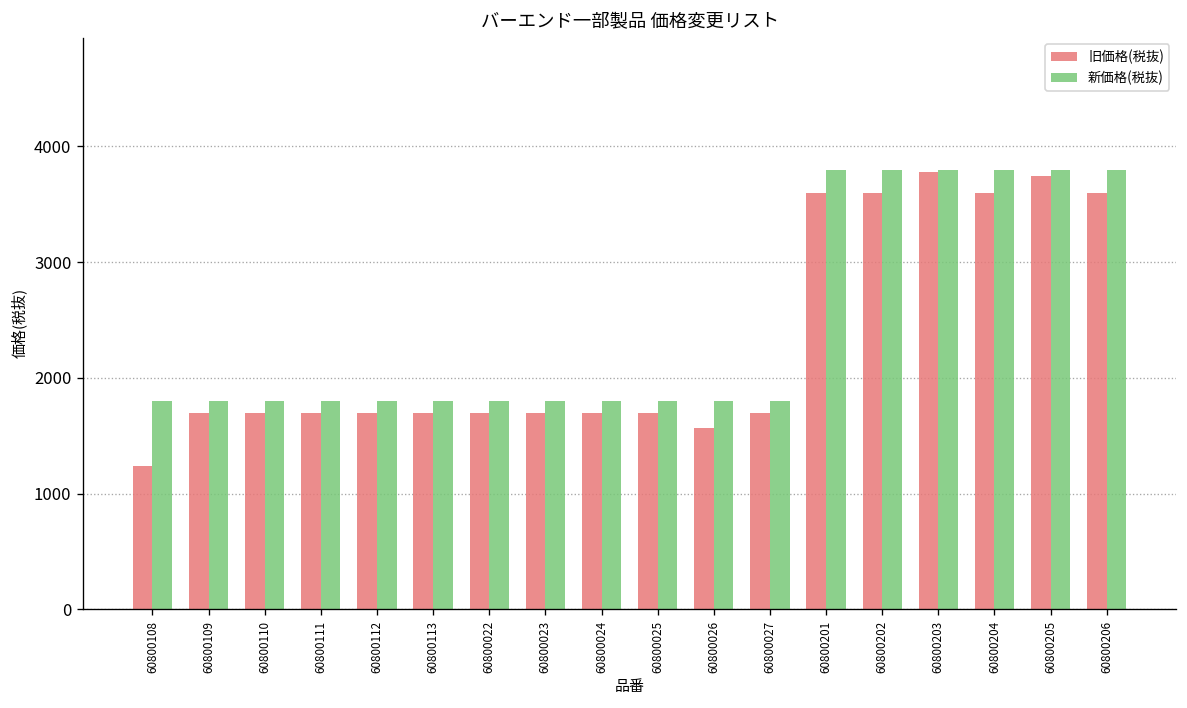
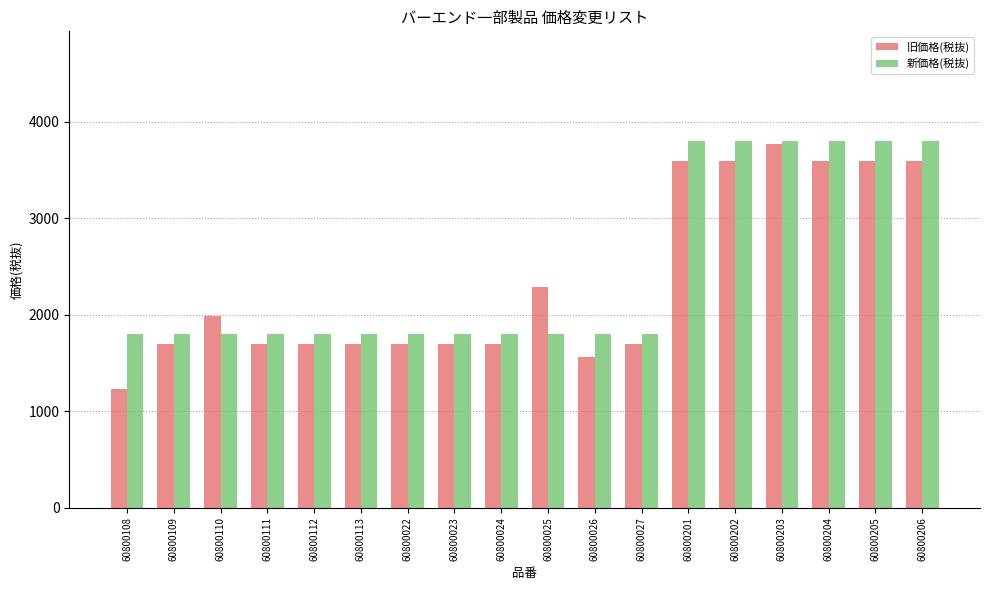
旧価格(税抜), 60800110: 1700 -> 2000
旧価格(税抜), 60800025: 1700 -> 2300
旧価格(税抜), 60800205: 3700 -> 3600
